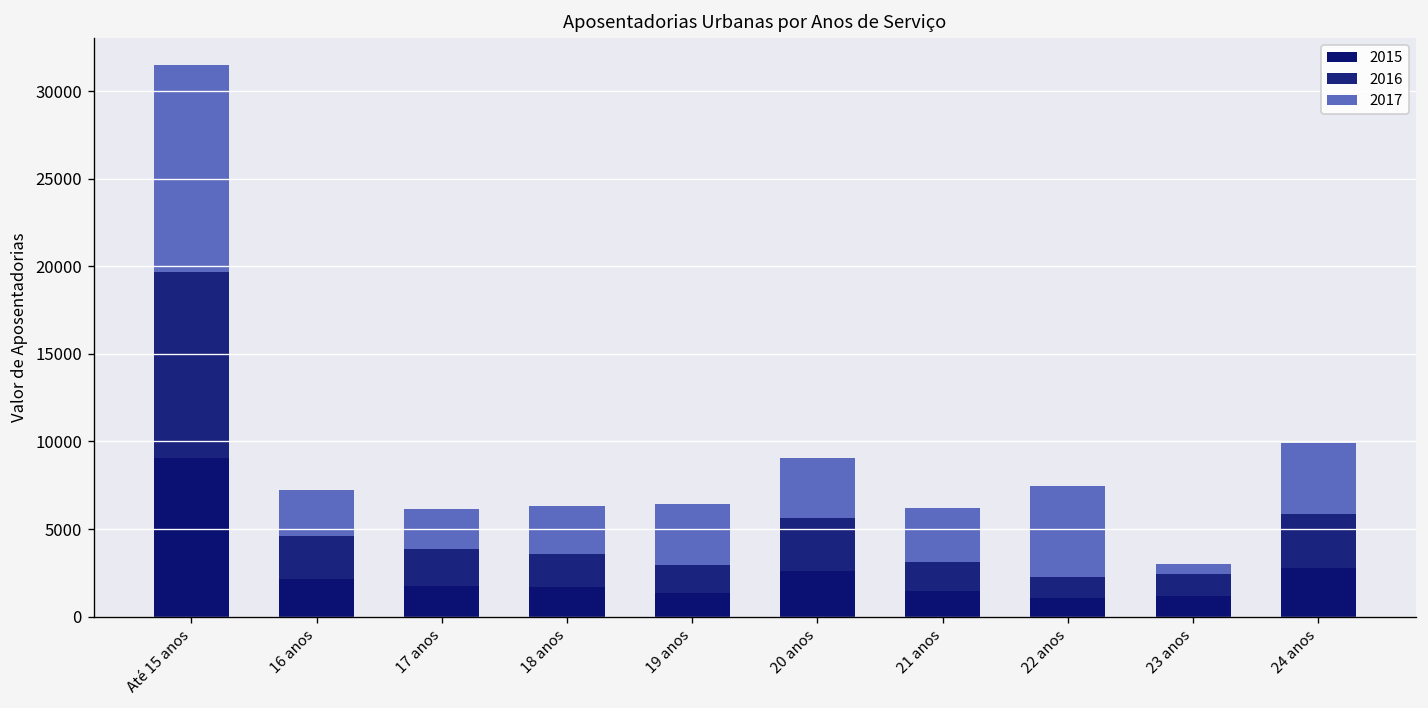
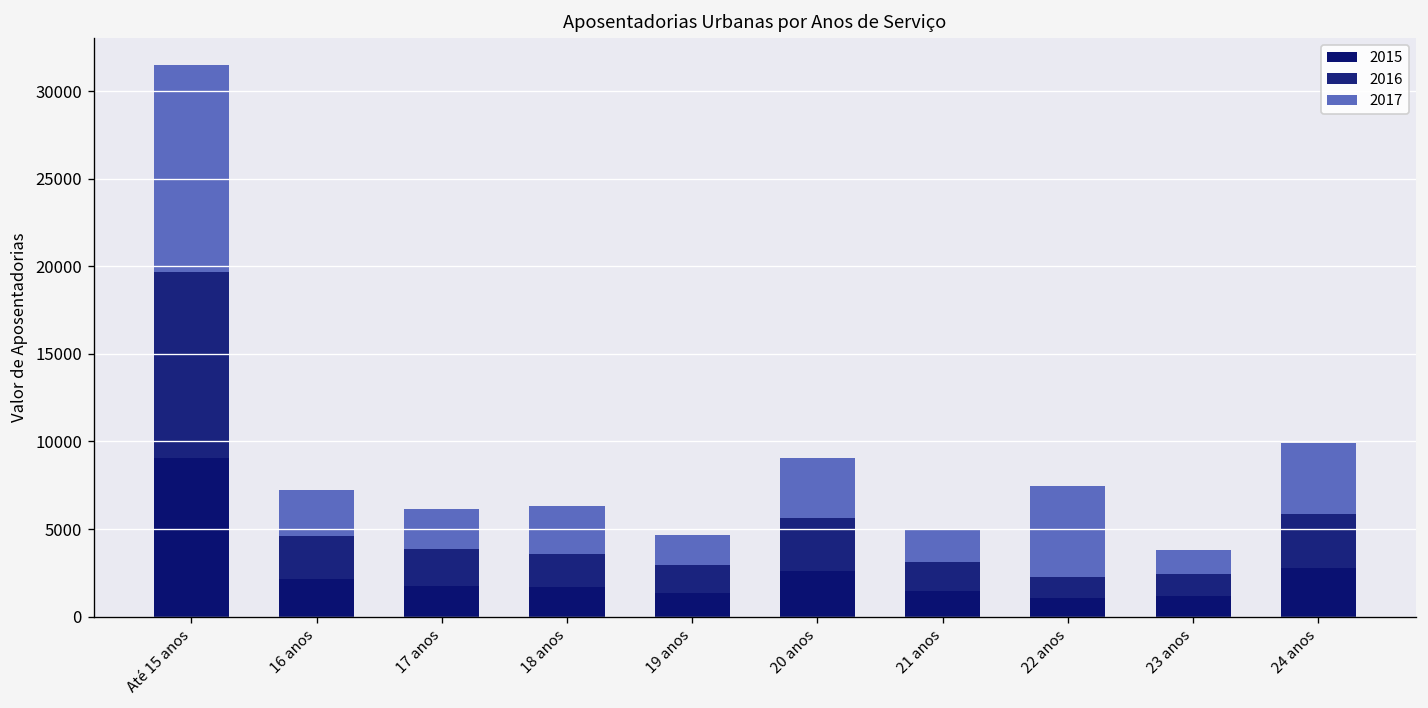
2017, 19 anos: 3500 -> 1700
2017, 21 anos: 3100 -> 1900
2017, 23 anos: 500 -> 1400
